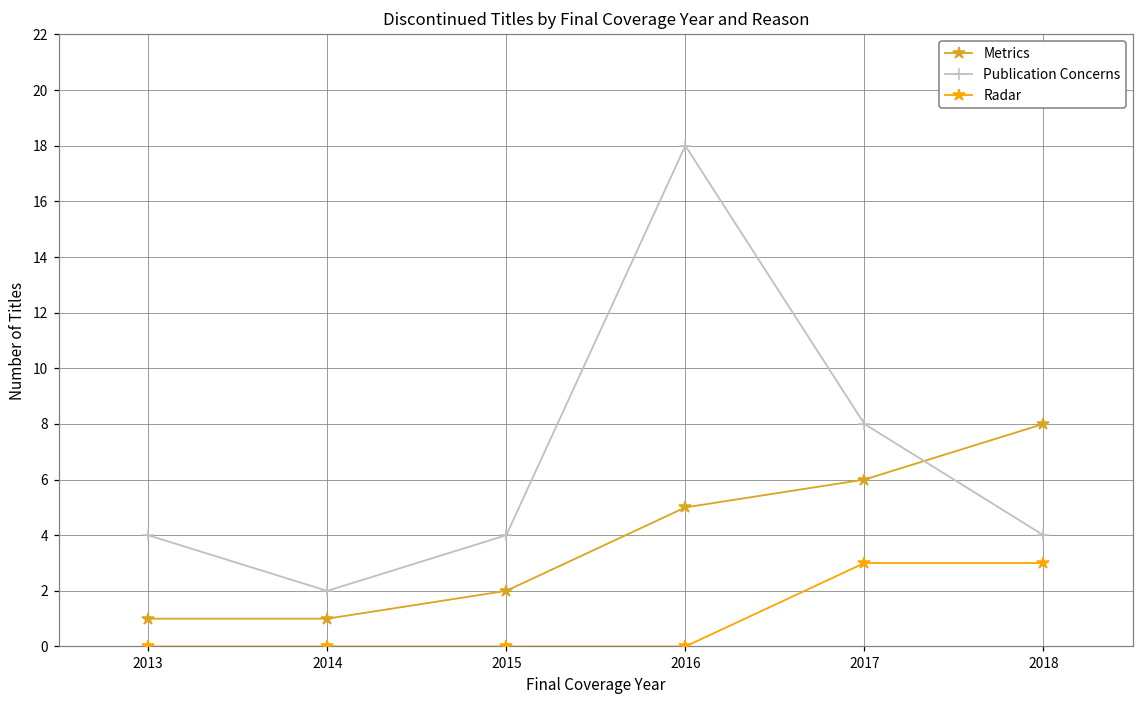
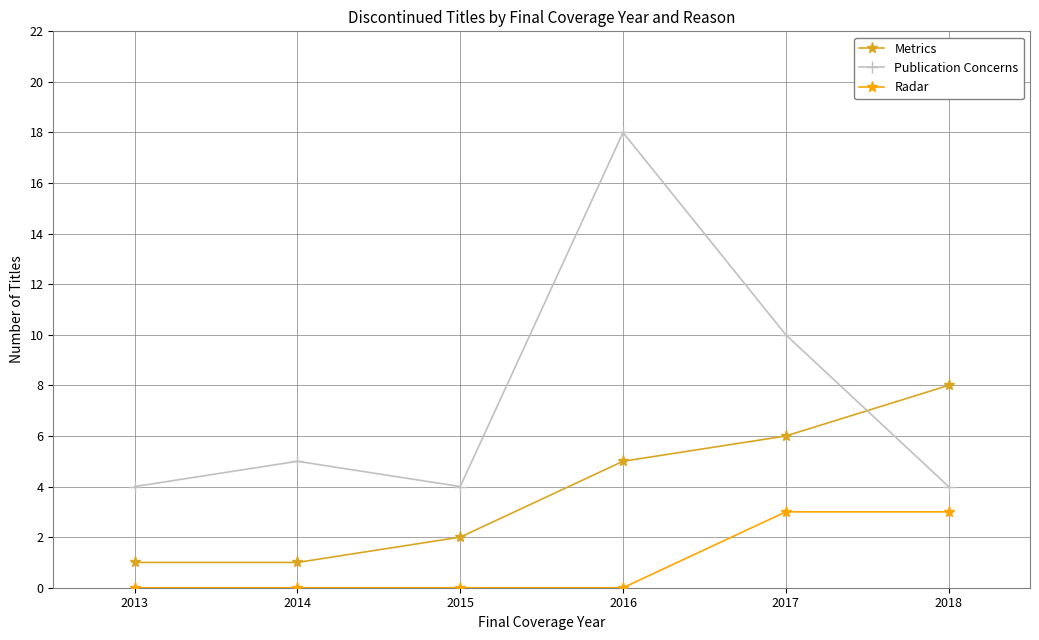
Publication Concerns, 2014: 2 -> 5
Publication Concerns, 2017: 8 -> 10
